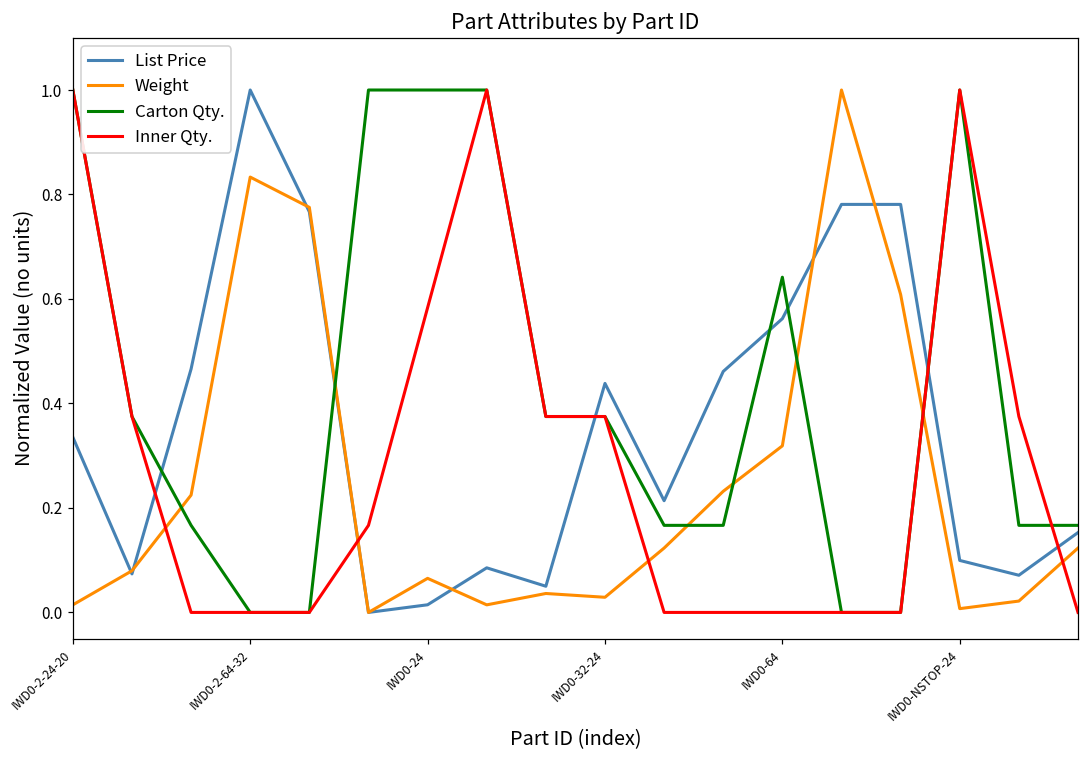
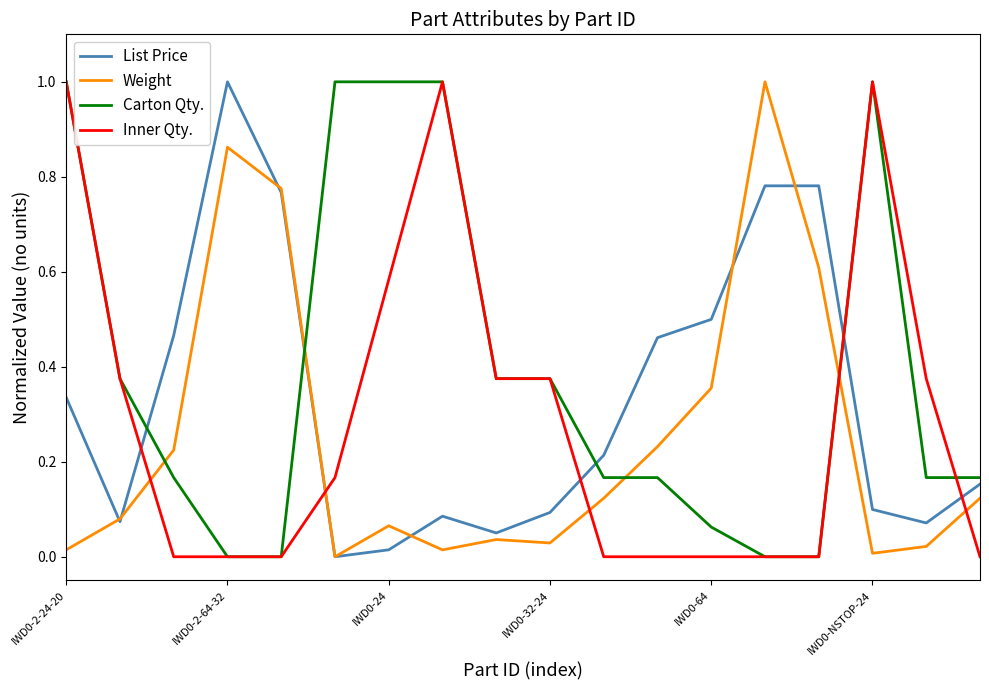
Weight, IWD0-2-64-32: 0.83 -> 0.86
List Price, IWD0-32-24: 0.44 -> 0.09
List Price, IWD0-64: 0.56 -> 0.50
Weight, IWD0-64: 0.32 -> 0.36
Carton Qty., IWD0-64: 0.64 -> 0.06
